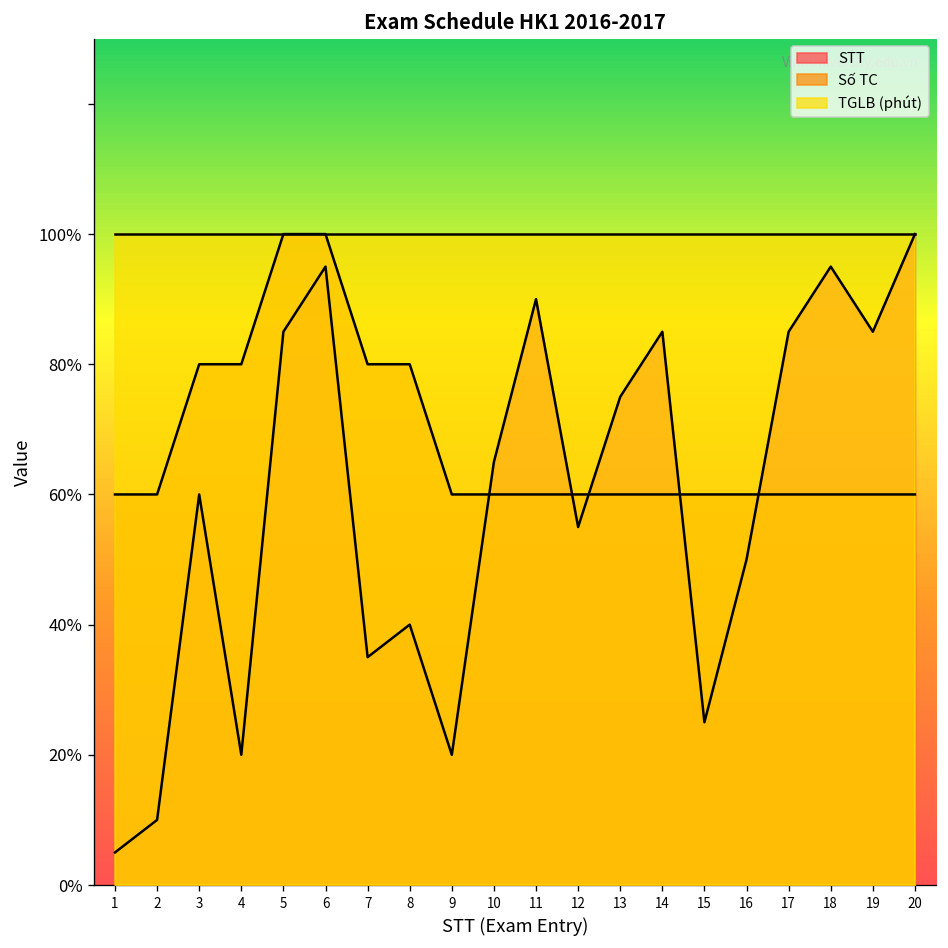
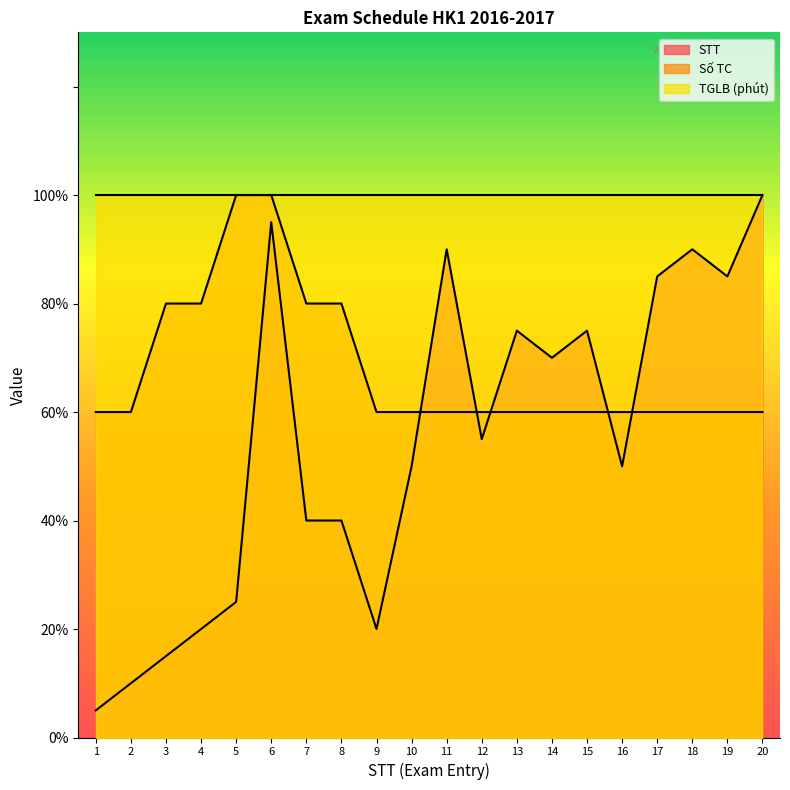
STT, 3: 60% -> 15%
STT, 5: 85% -> 25%
STT, 7: 35% -> 40%
STT, 10: 65% -> 50%
STT, 14: 85% -> 70%
STT, 15: 25% -> 75%
STT, 18: 95% -> 90%
